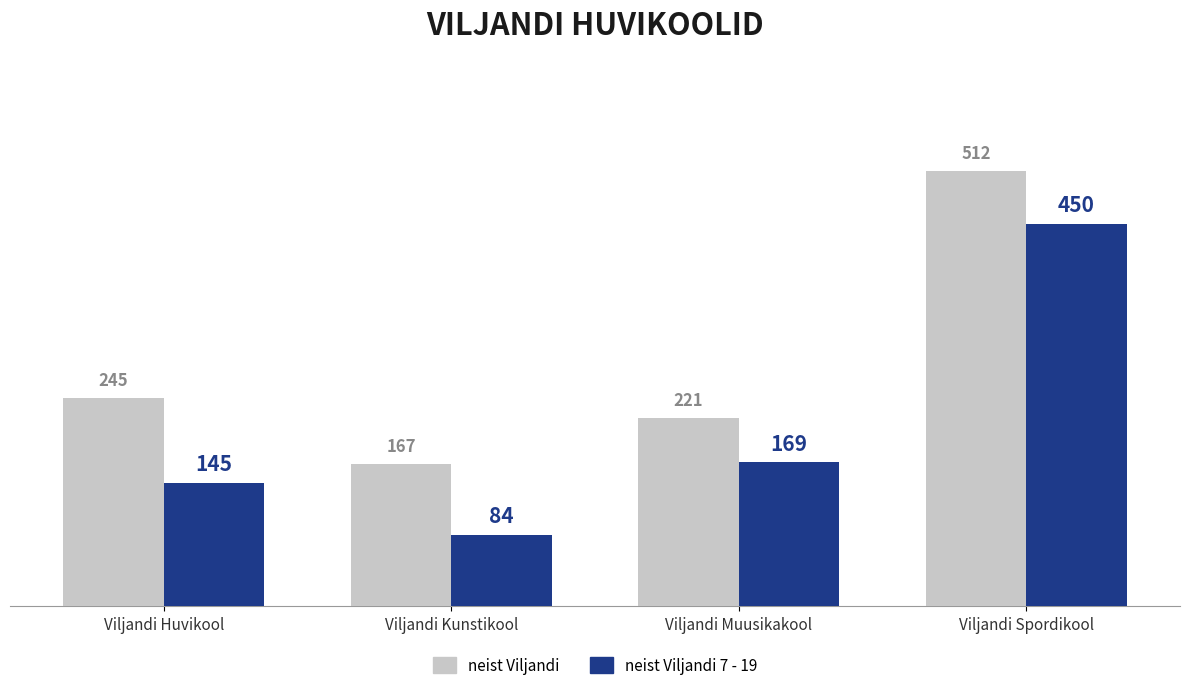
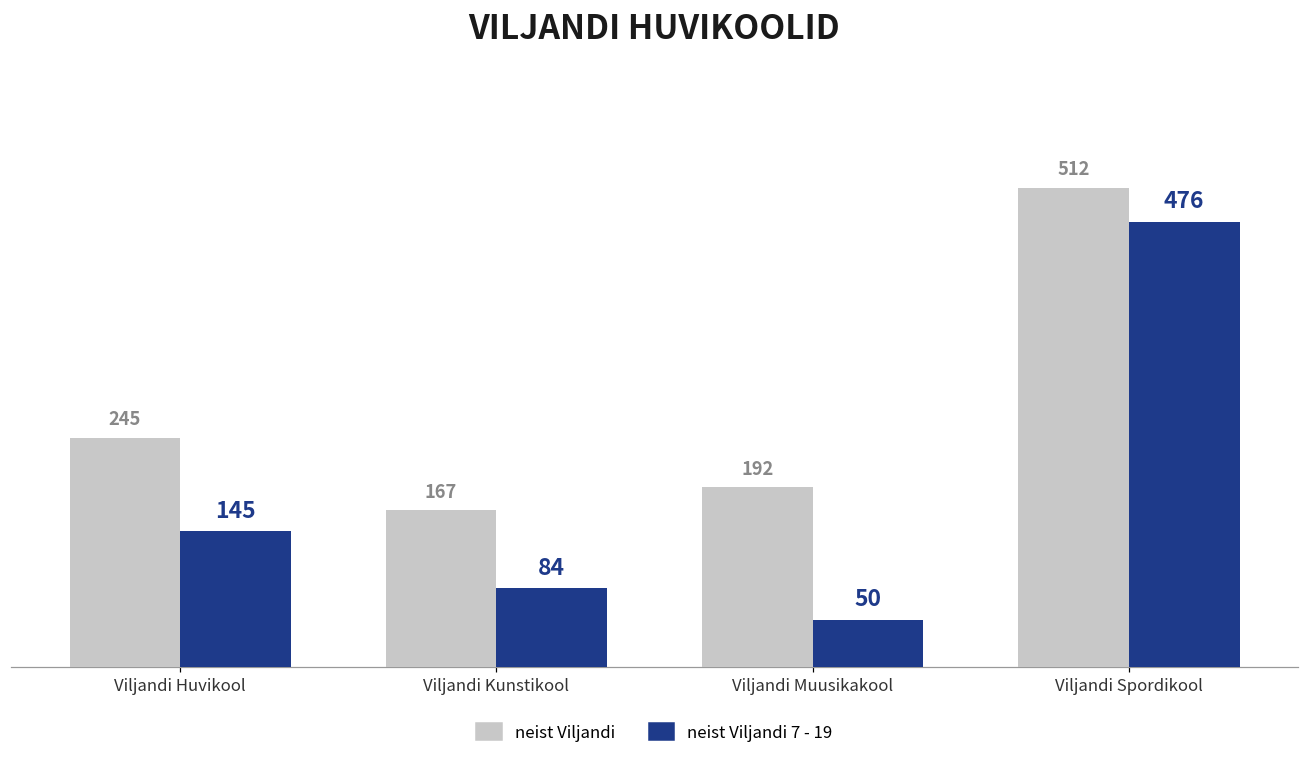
neist Viljandi, Viljandi Muusikakool: 221 -> 192
neist Viljandi 7 - 19, Viljandi Muusikakool: 169 -> 50
neist Viljandi 7 - 19, Viljandi Spordikool: 450 -> 476
